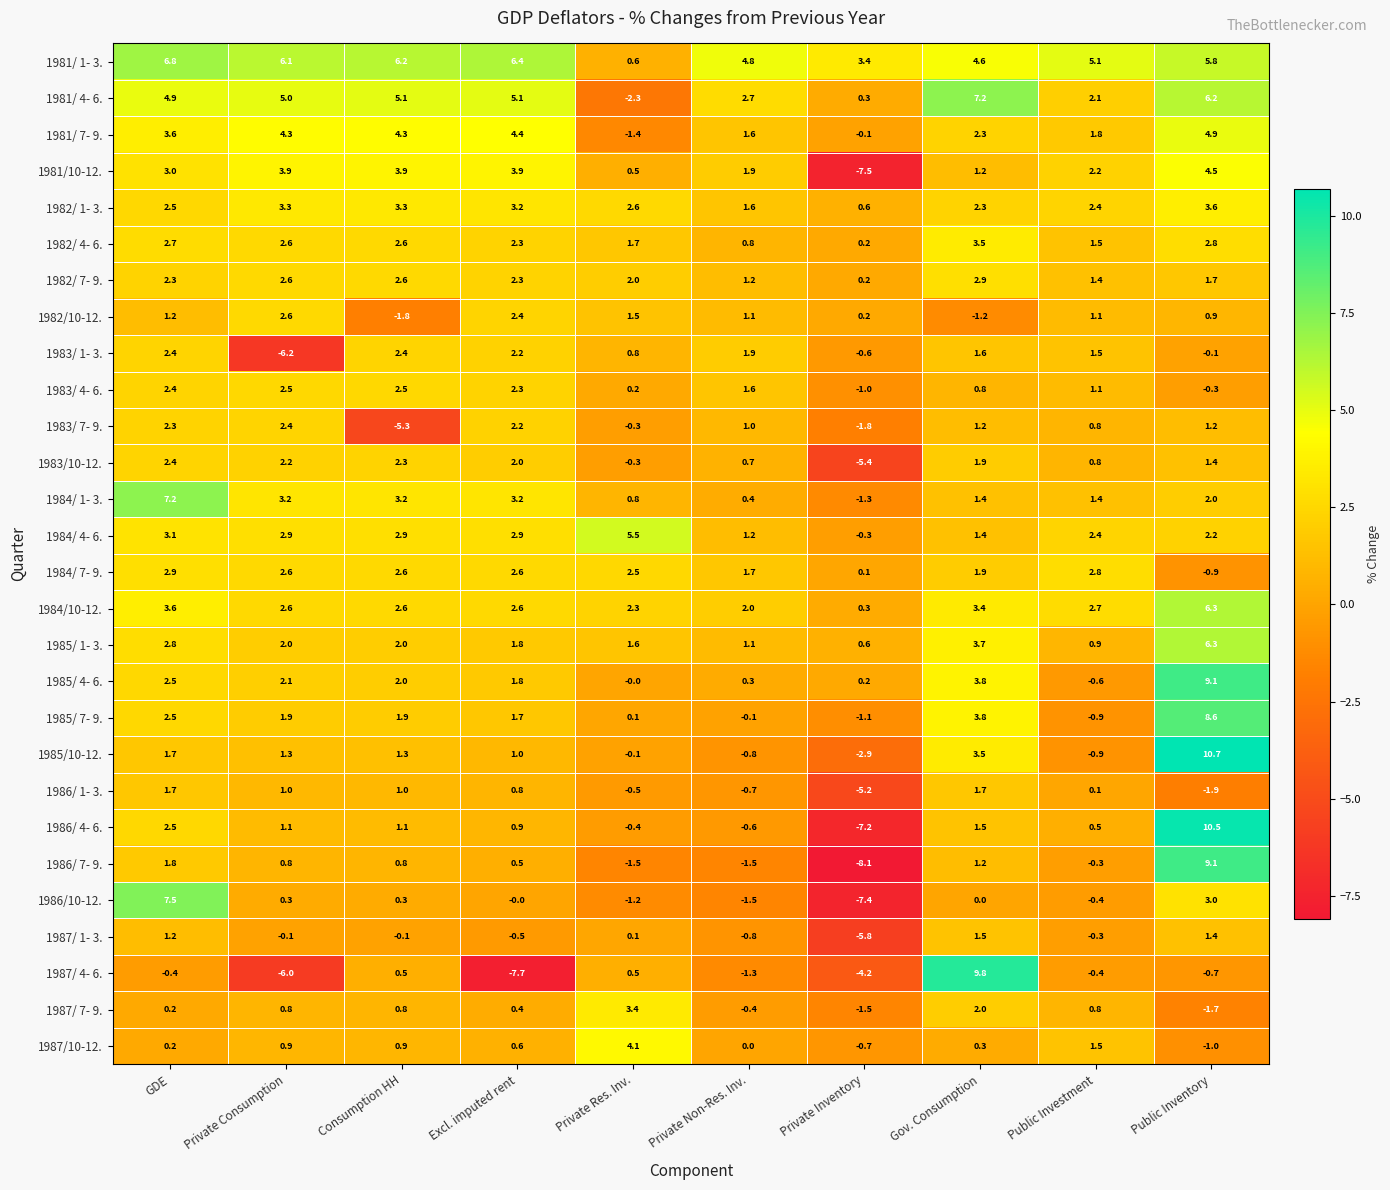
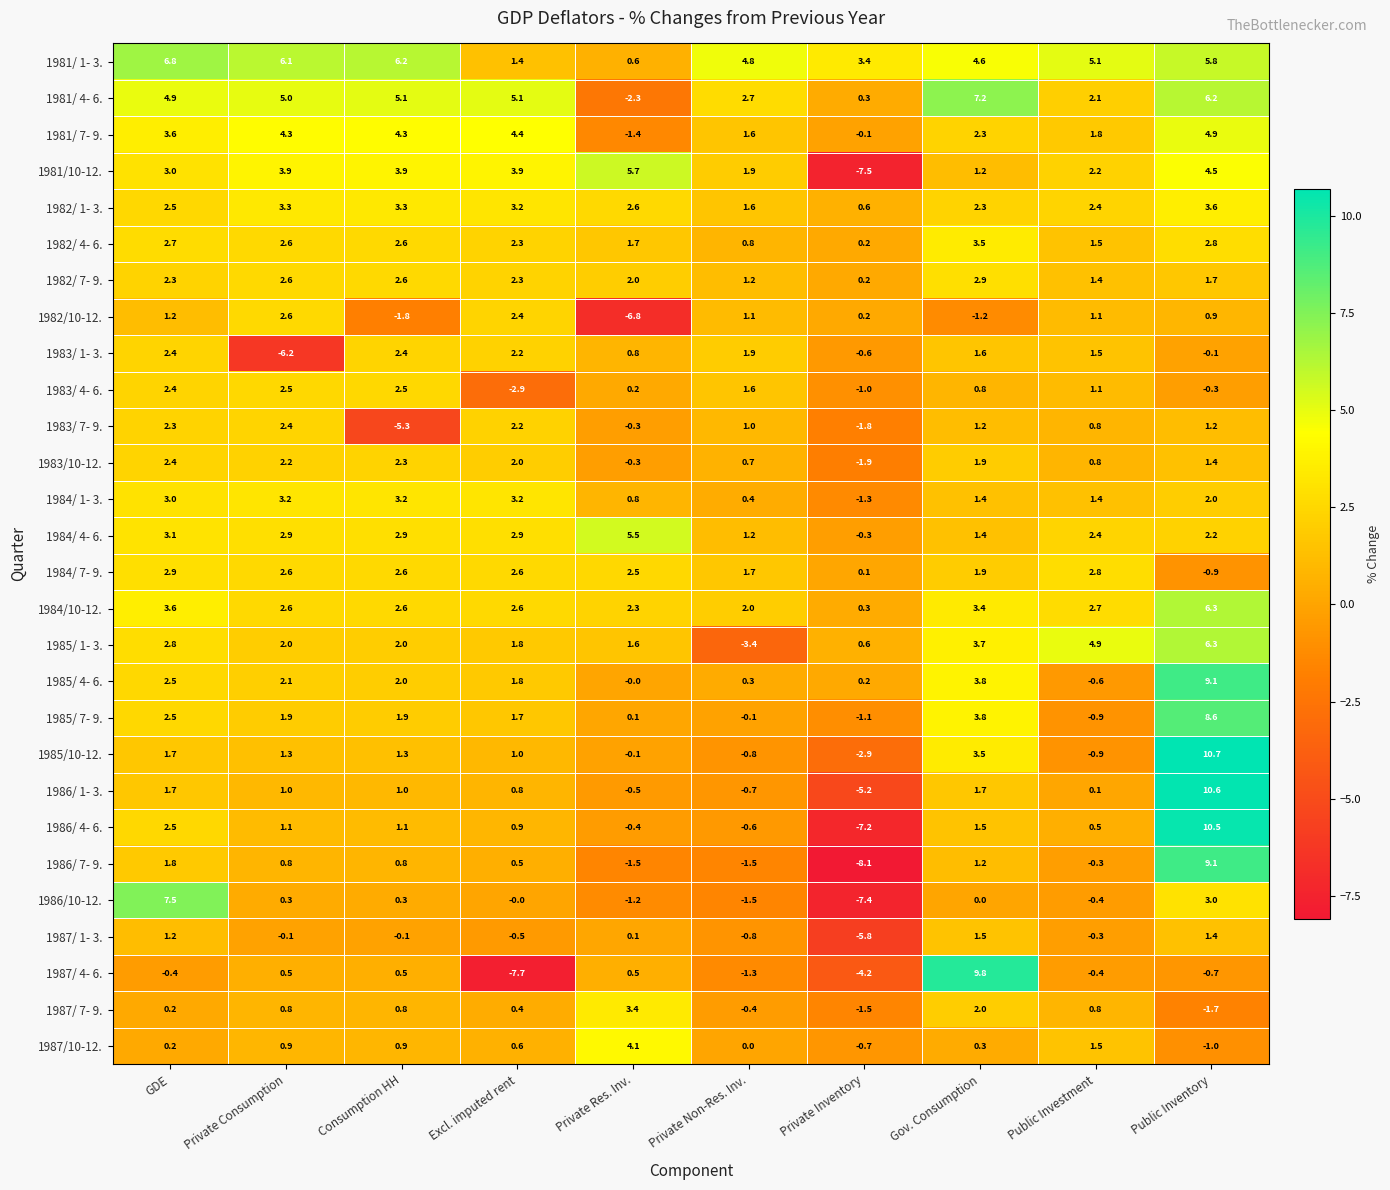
1981/ 1- 3., Excl. imputed rent: 6.4 -> 1.4
1981/10-12., Private Res. Inv.: 0.5 -> 5.7
1982/10-12., Private Res. Inv.: 1.5 -> -6.8
1983/ 4- 6., Excl. imputed rent: 2.3 -> -2.9
1983/10-12., Private Inventory: -5.4 -> -1.9
1984/ 1- 3., GDE: 7.2 -> 3.0
1985/ 1- 3., Private Non-Res. Inv.: 1.1 -> -3.4
1985/ 1- 3., Public Investment: 0.9 -> 4.9
1986/ 1- 3., Public Inventory: -1.9 -> 10.6
1987/ 4- 6., Private Consumption: -6.0 -> 0.5
